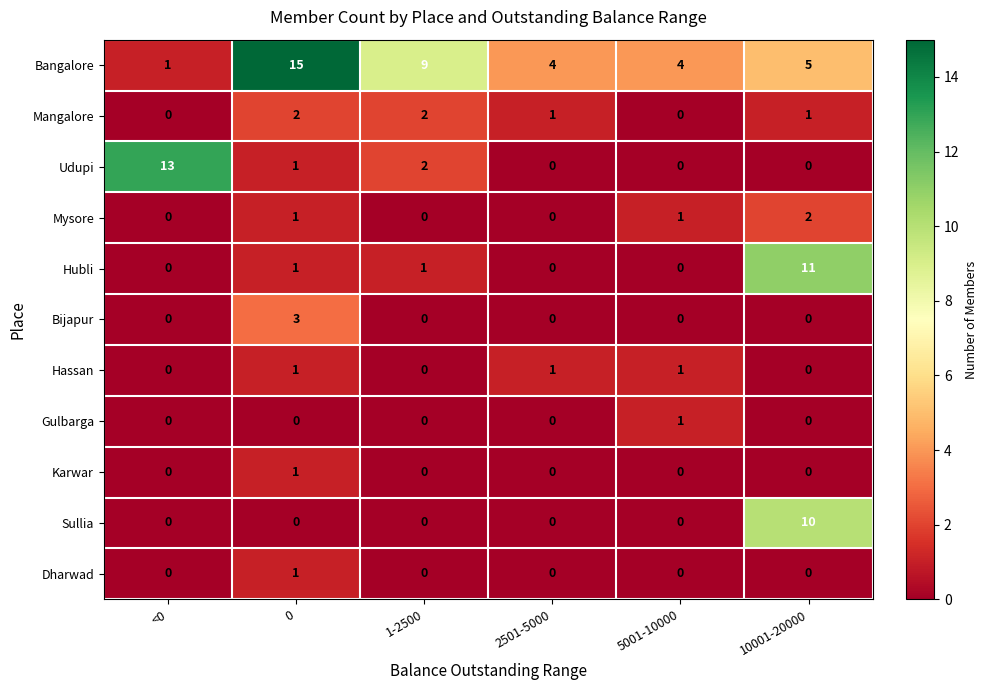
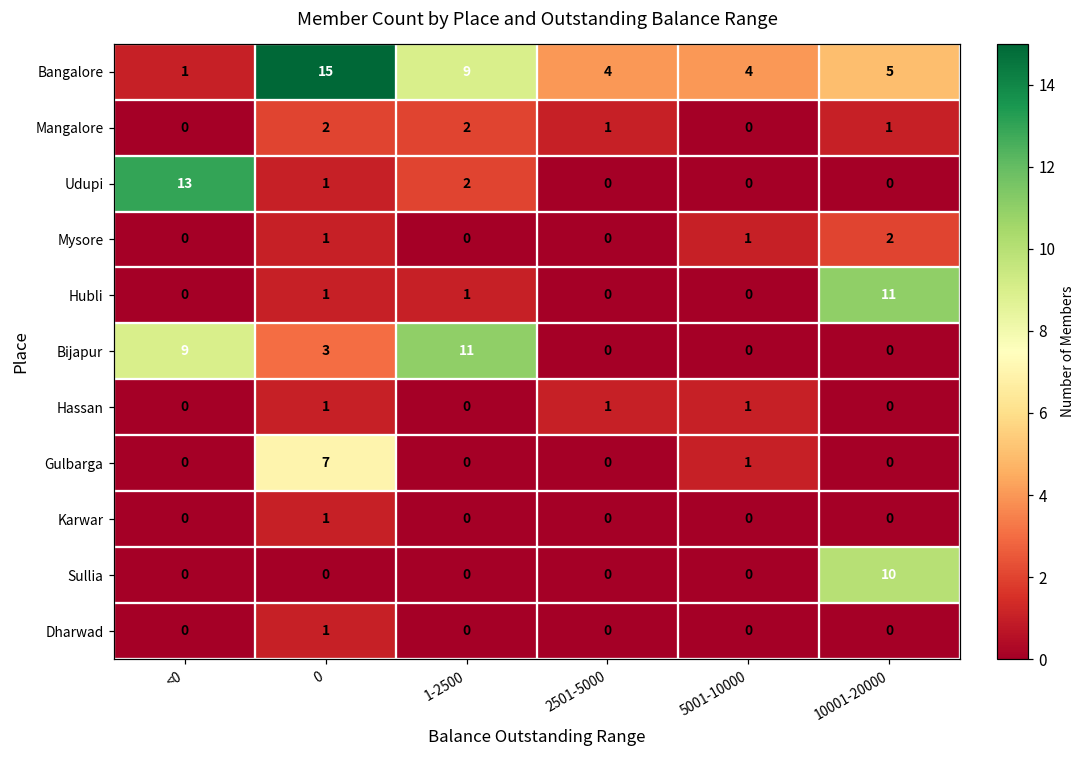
Bijapur, <0: 0 -> 9
Bijapur, 1-2500: 0 -> 11
Gulbarga, 0: 0 -> 7
